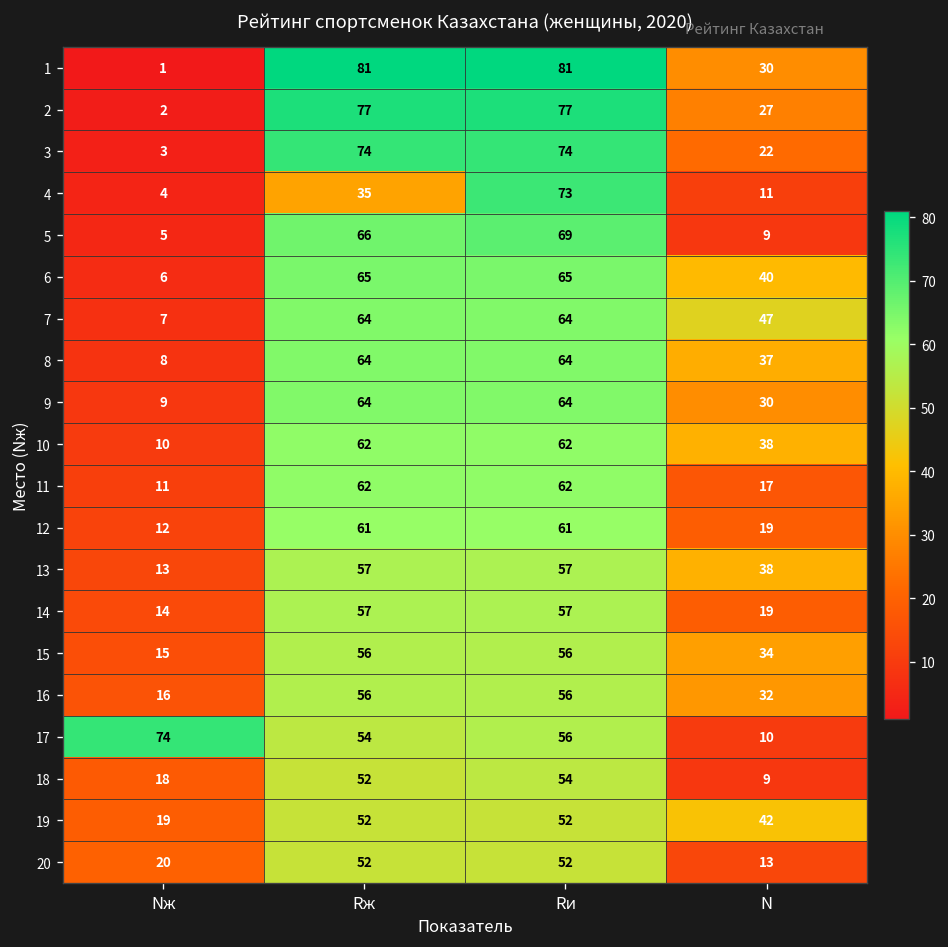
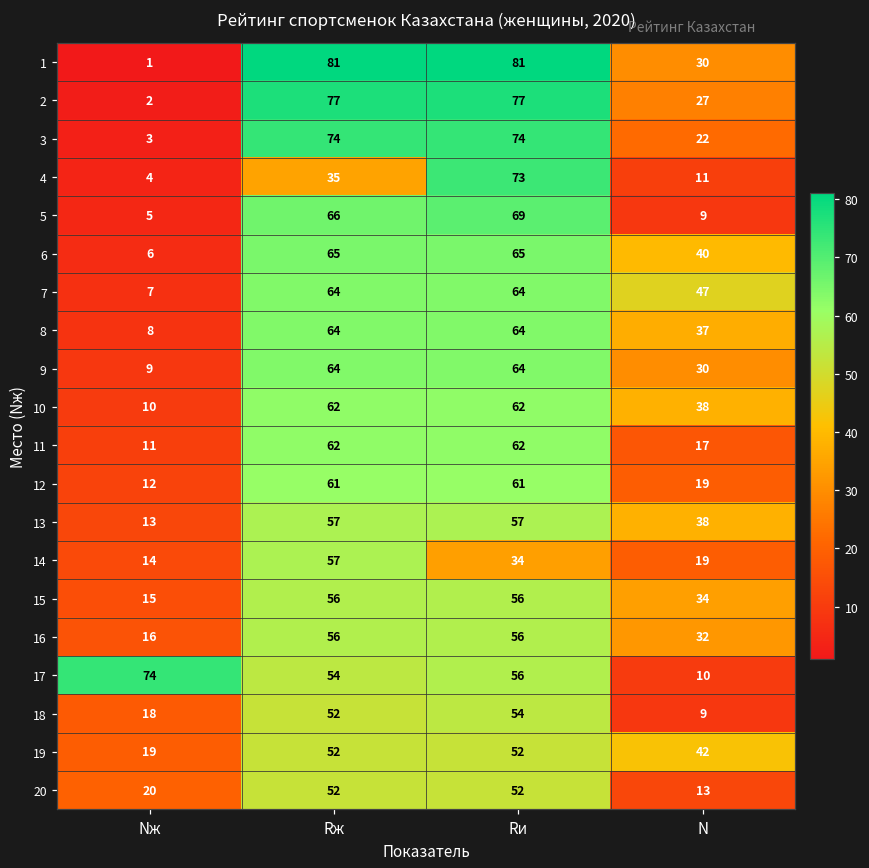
14, Rи: 57 -> 34
